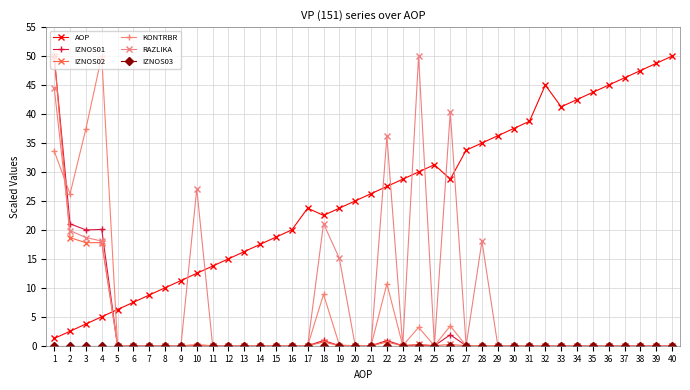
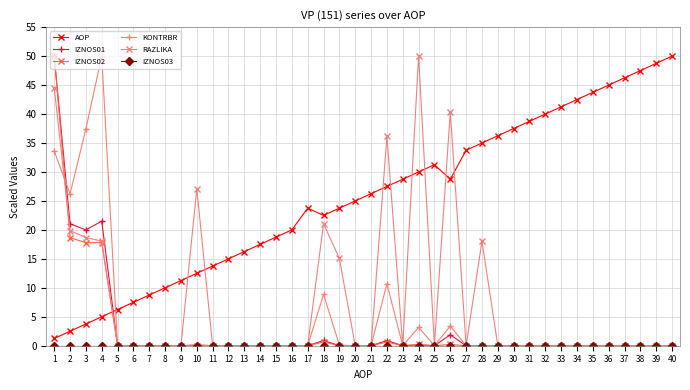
IZNOS01, 4: 20 -> 22
AOP, 32: 45 -> 40
